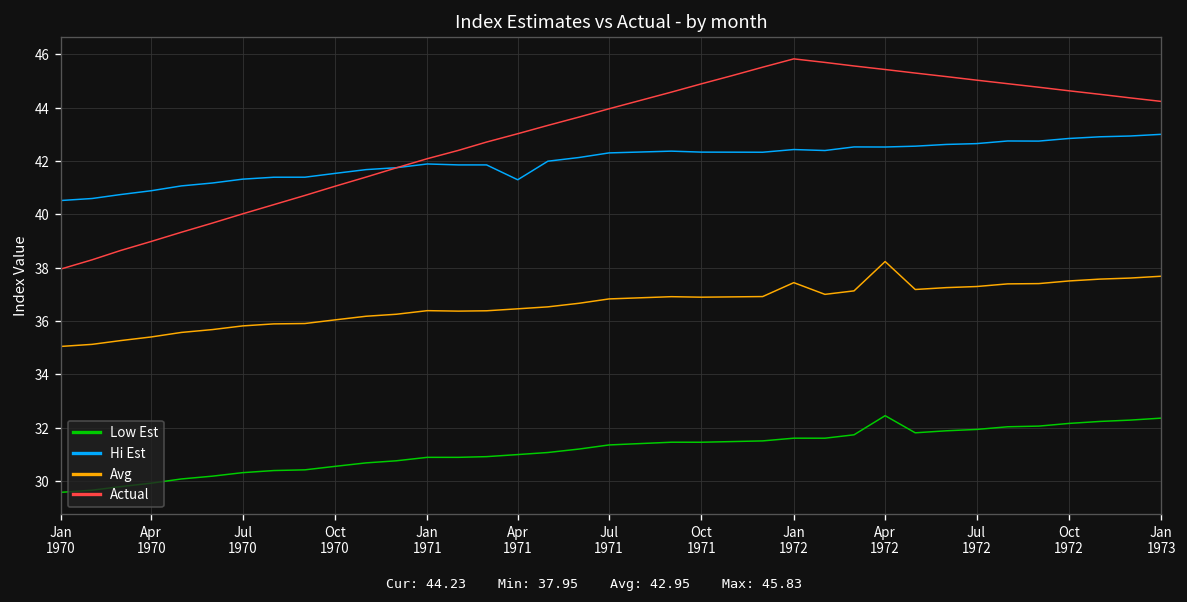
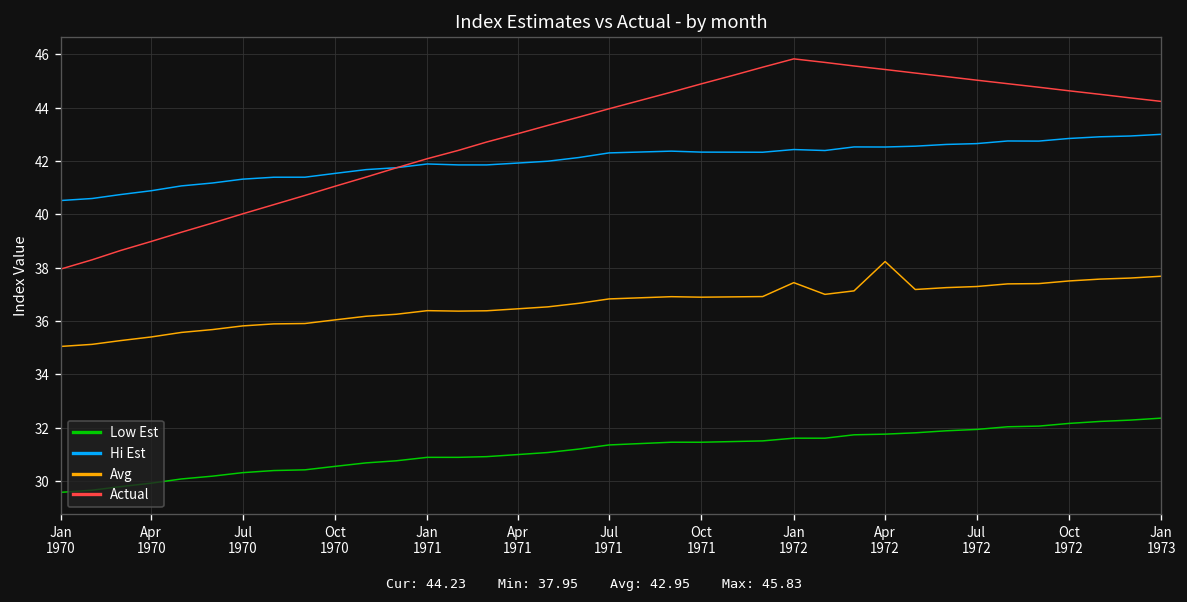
Hi Est, Apr 1971: 41.3 -> 41.9
Low Est, Apr 1972: 32.5 -> 31.8
